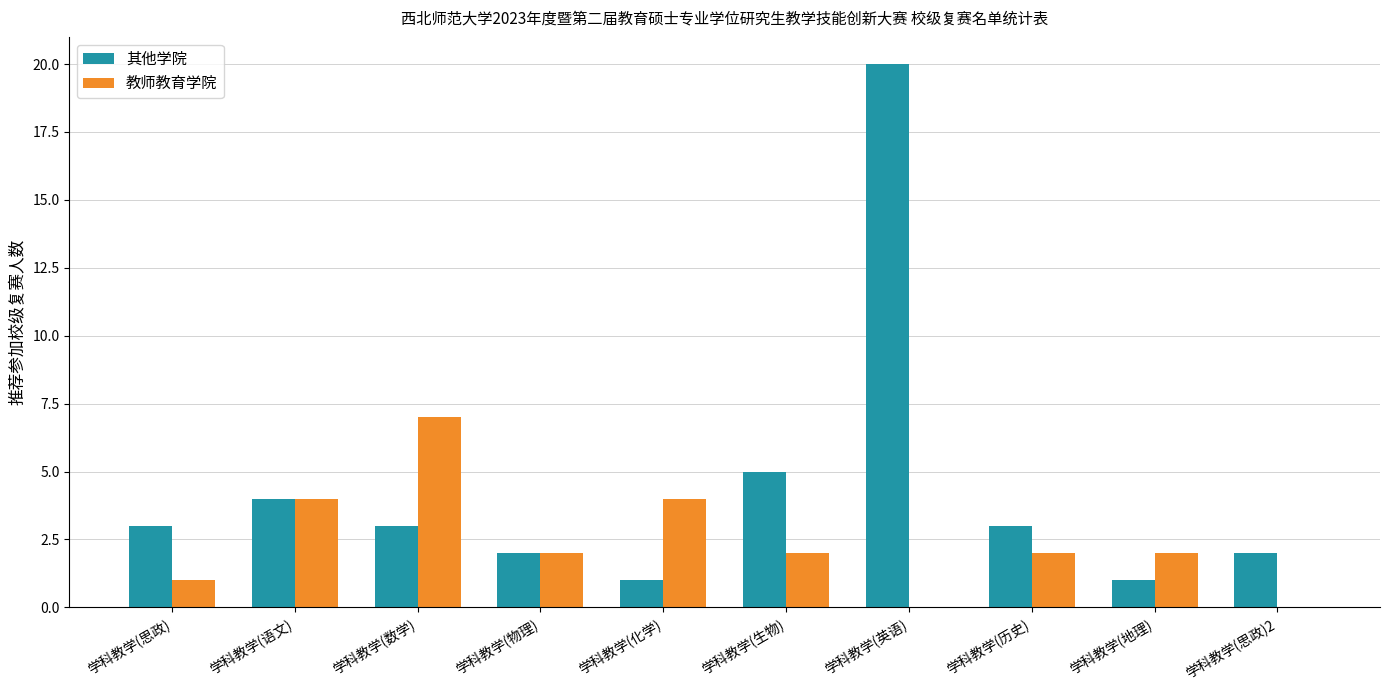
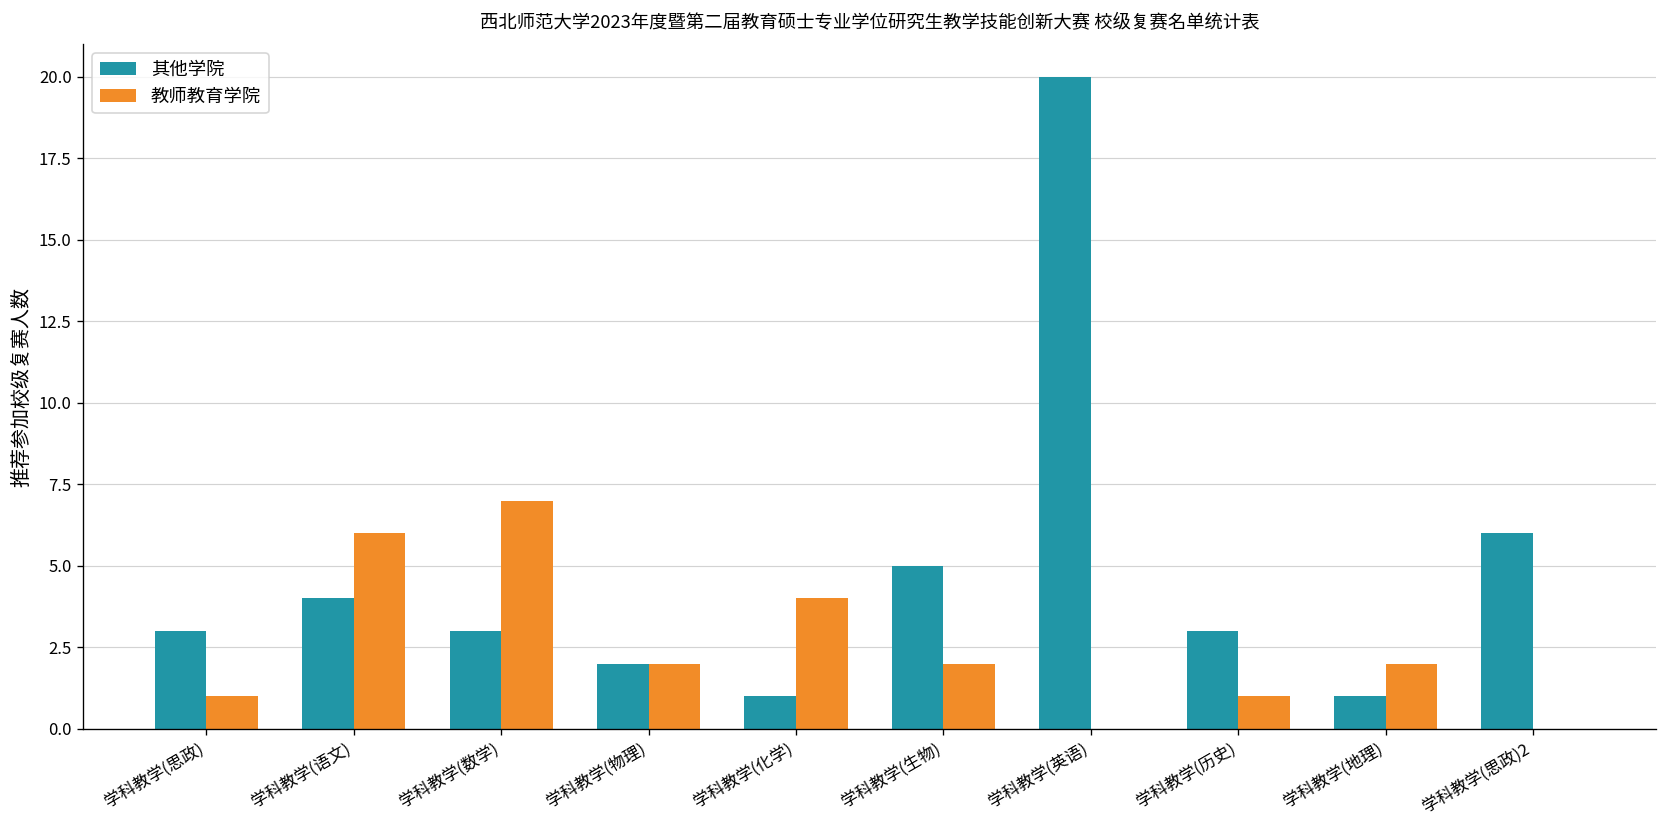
教师教育学院, 学科教学(语文): 4 -> 6
教师教育学院, 学科教学(历史): 2 -> 1
其他学院, 学科教学(思政)2: 2 -> 6
